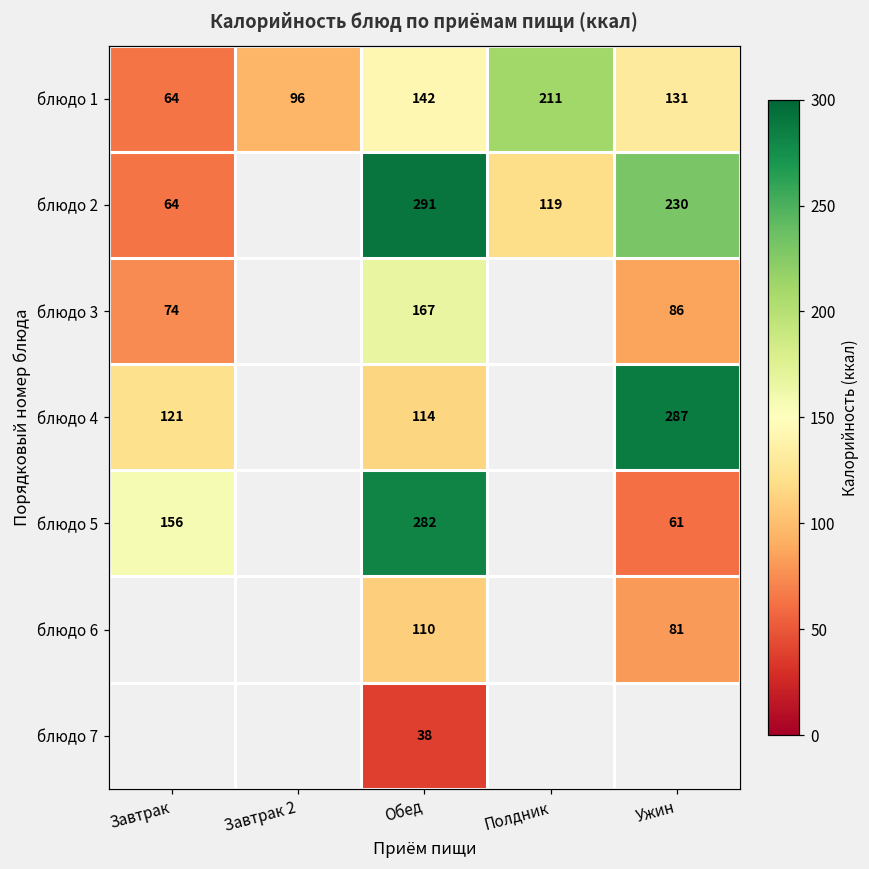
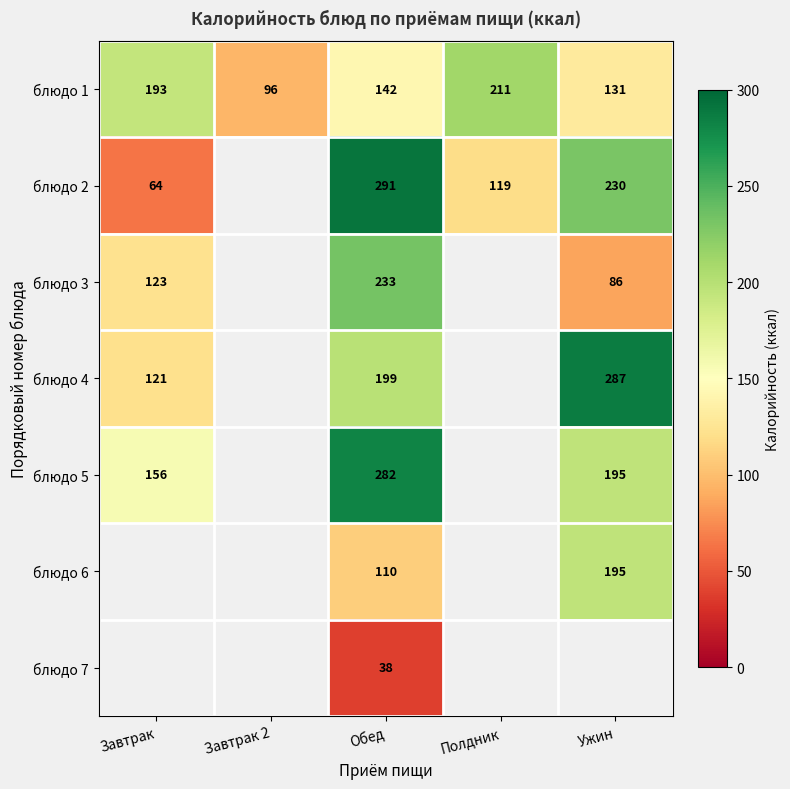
блюдо 1, Завтрак: 64 -> 193
блюдо 3, Завтрак: 74 -> 123
блюдо 3, Обед: 167 -> 233
блюдо 4, Обед: 114 -> 199
блюдо 5, Ужин: 61 -> 195
блюдо 6, Ужин: 81 -> 195
